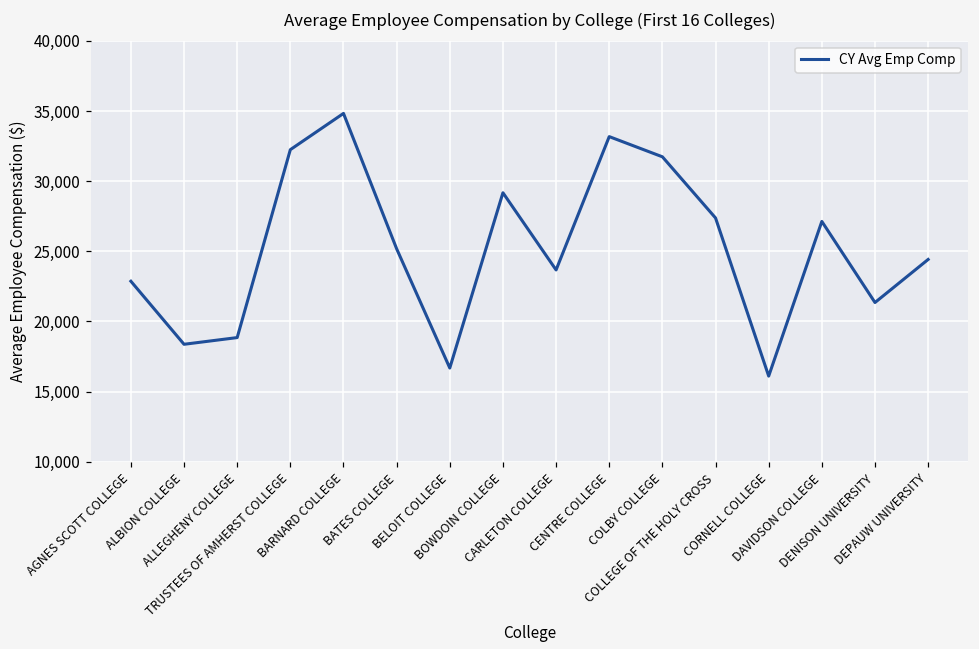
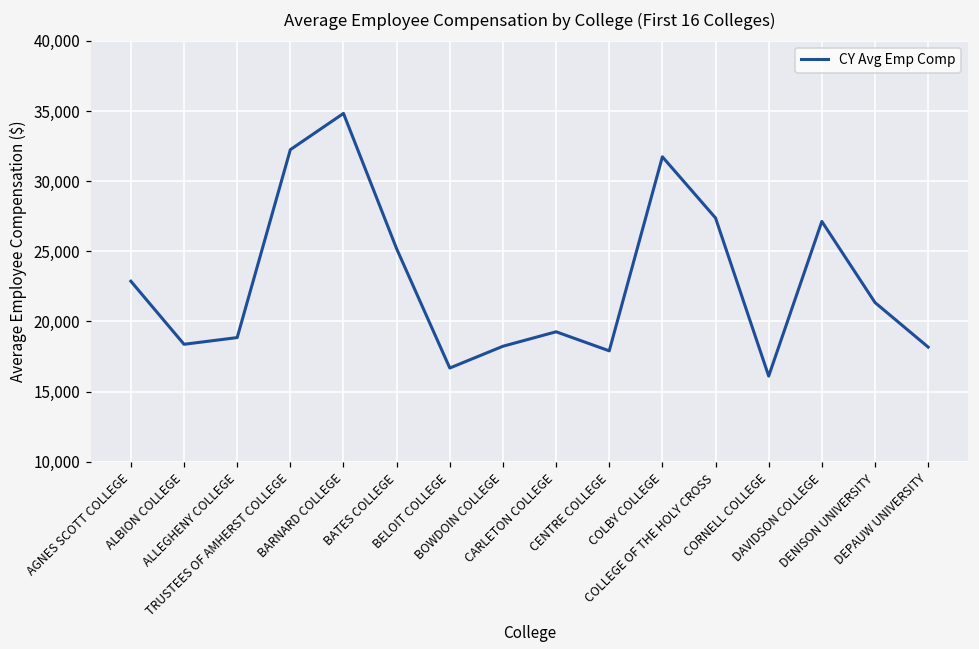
BOWDOIN COLLEGE: 29,200 -> 18,200
CARLETON COLLEGE: 23,700 -> 19,300
CENTRE COLLEGE: 33,200 -> 17,900
DEPAUW UNIVERSITY: 24,400 -> 18,200
